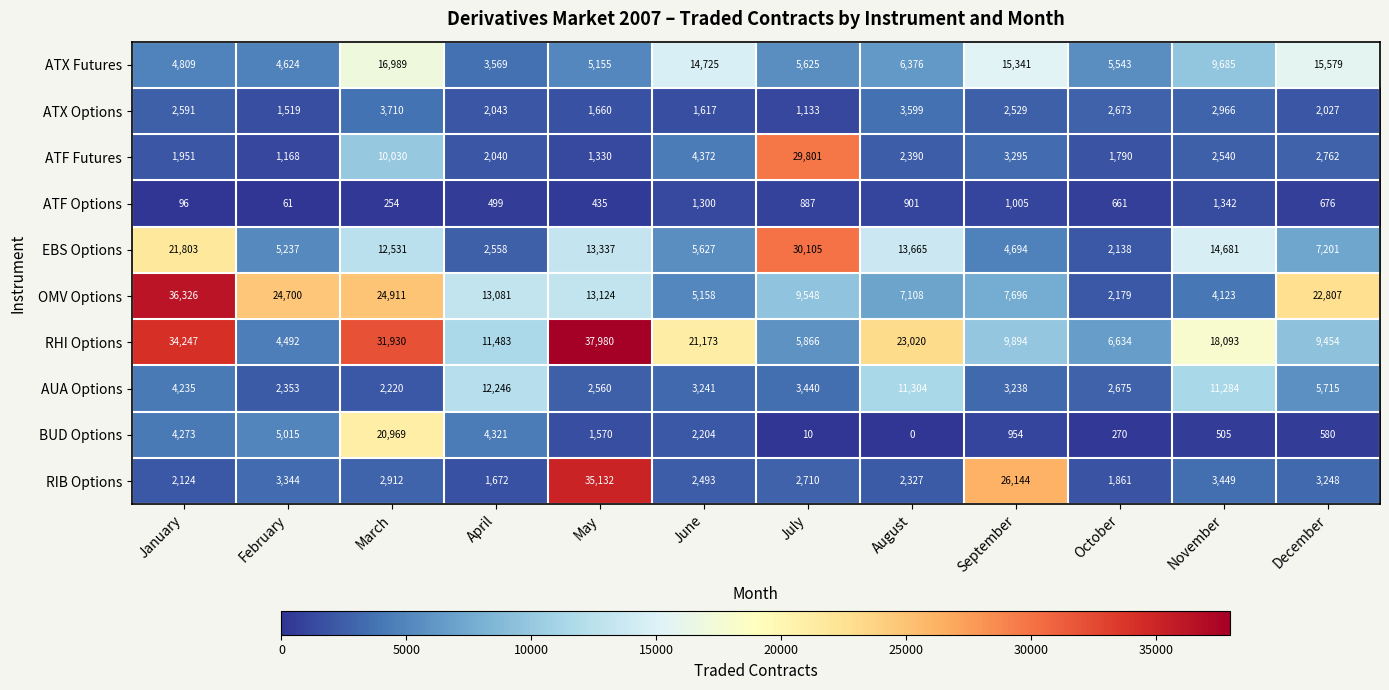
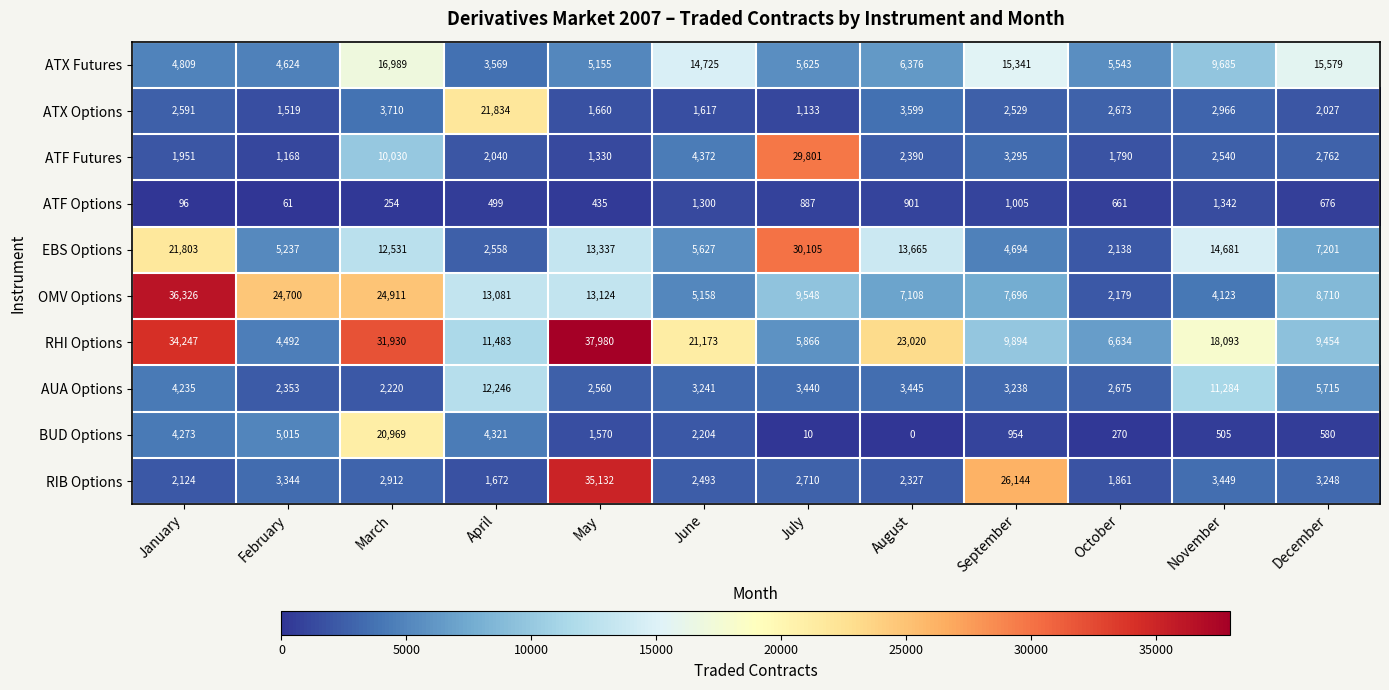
ATX Options, April: 2,043 -> 21,834
OMV Options, December: 22,807 -> 8,710
AUA Options, August: 11,304 -> 3,445
